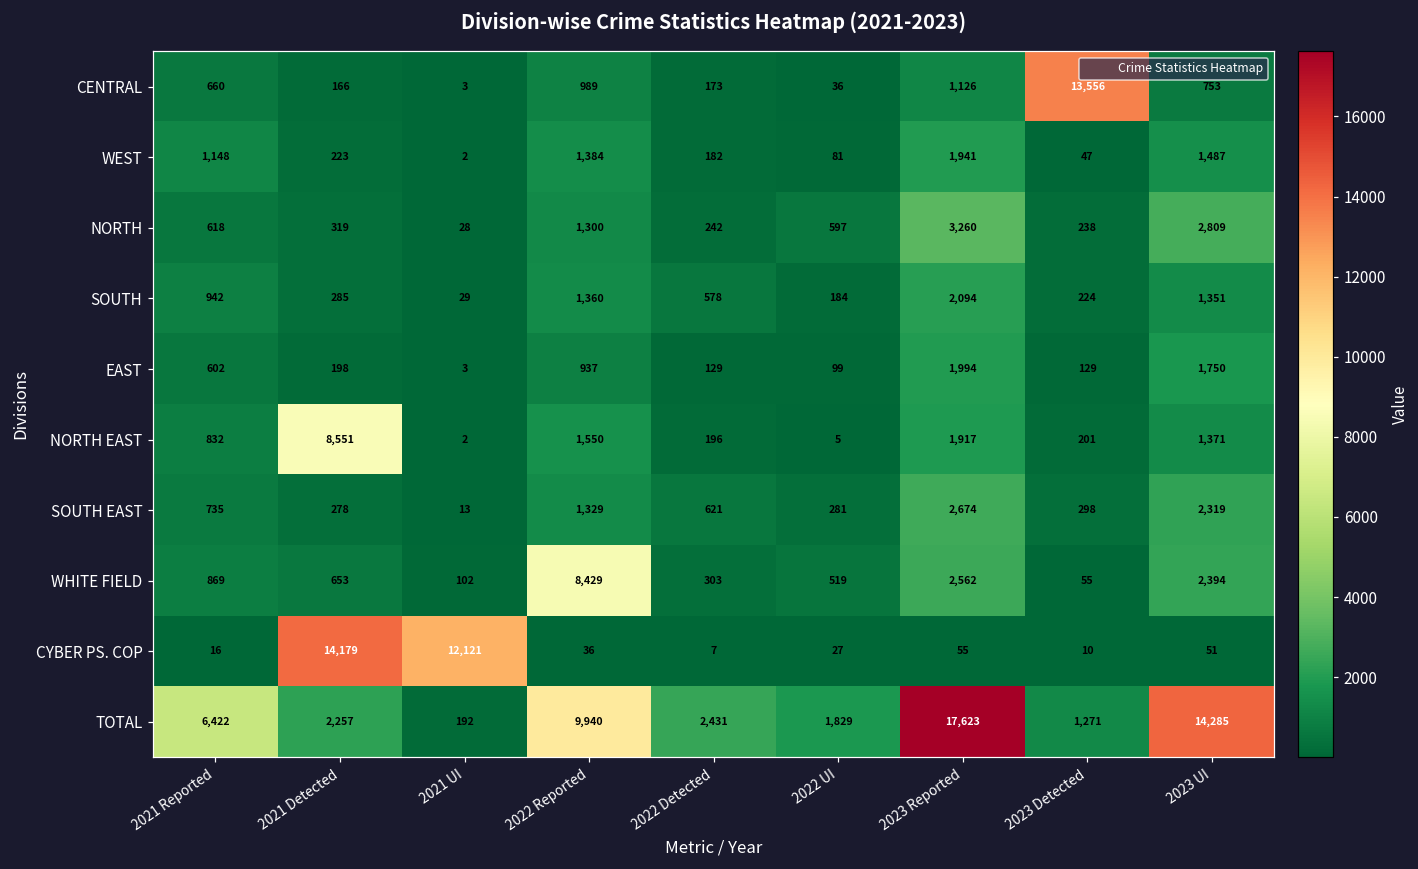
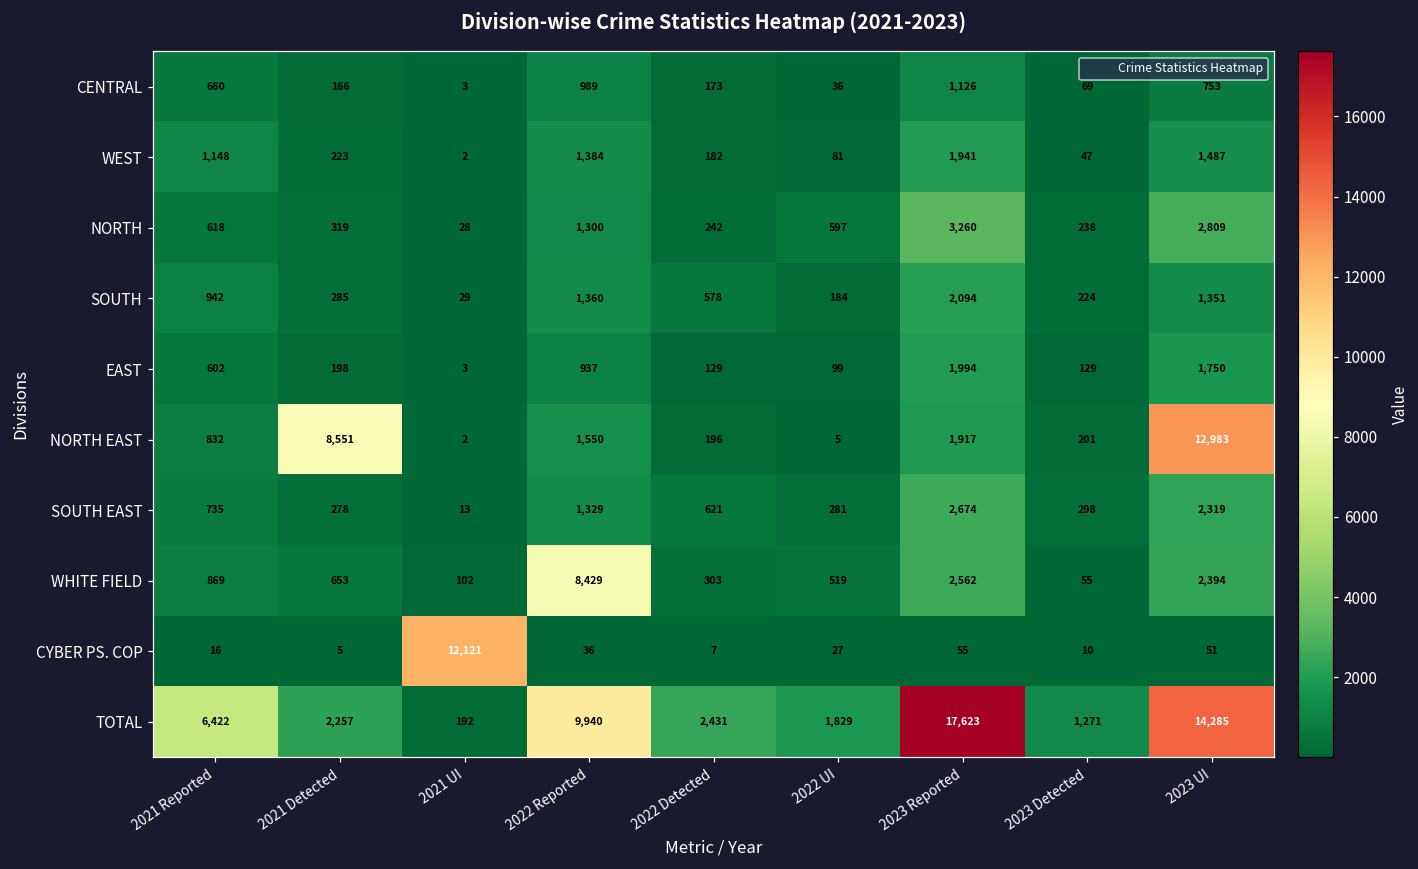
CENTRAL, 2023 Detected: 13,556 -> 69
NORTH EAST, 2023 UI: 1,371 -> 12,983
CYBER PS. COP, 2021 Detected: 14,179 -> 5
